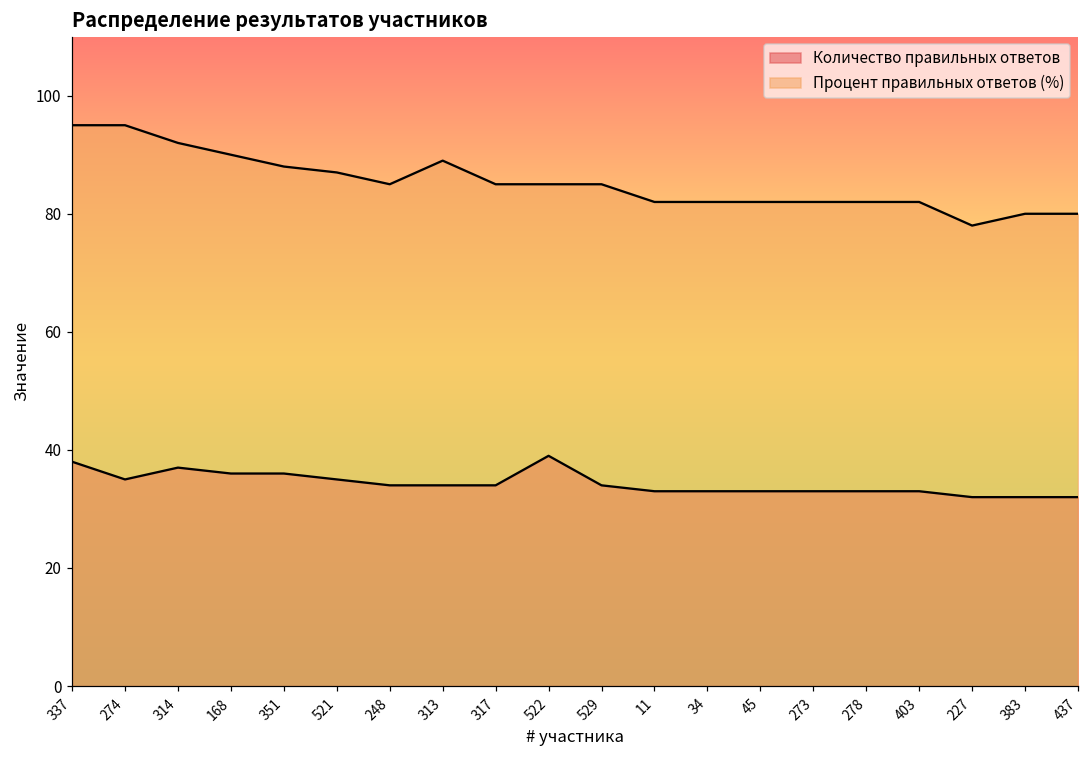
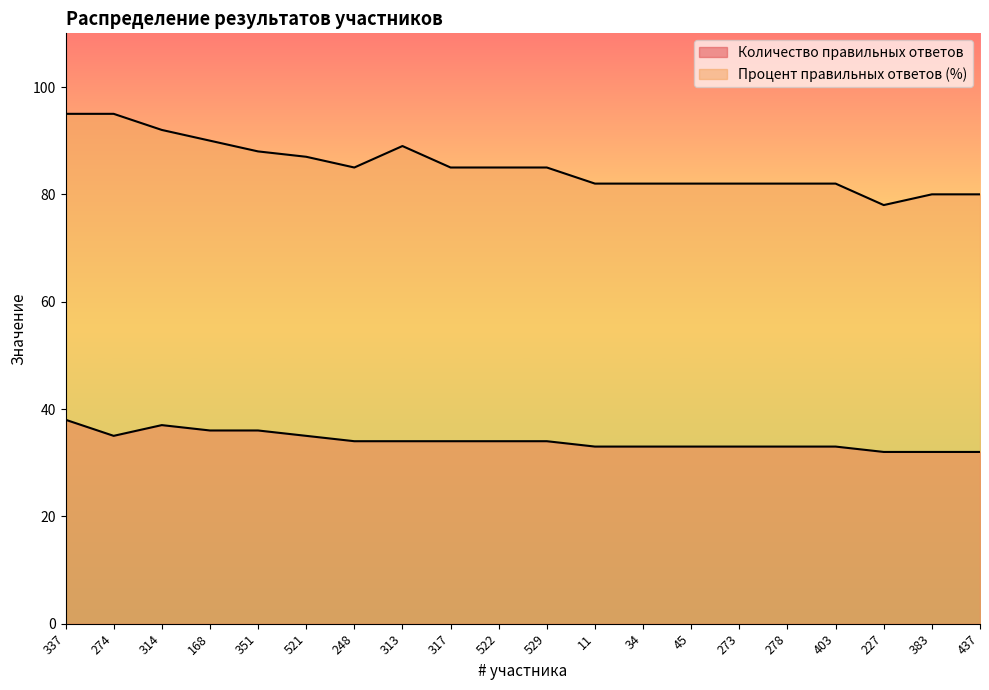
Количество правильных ответов, 522: 39 -> 34
